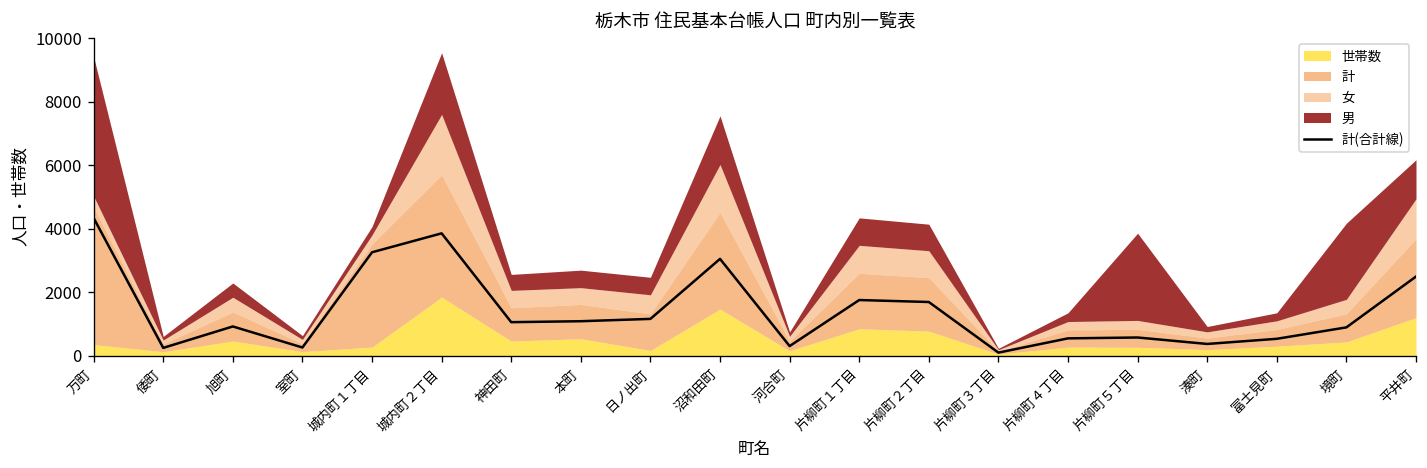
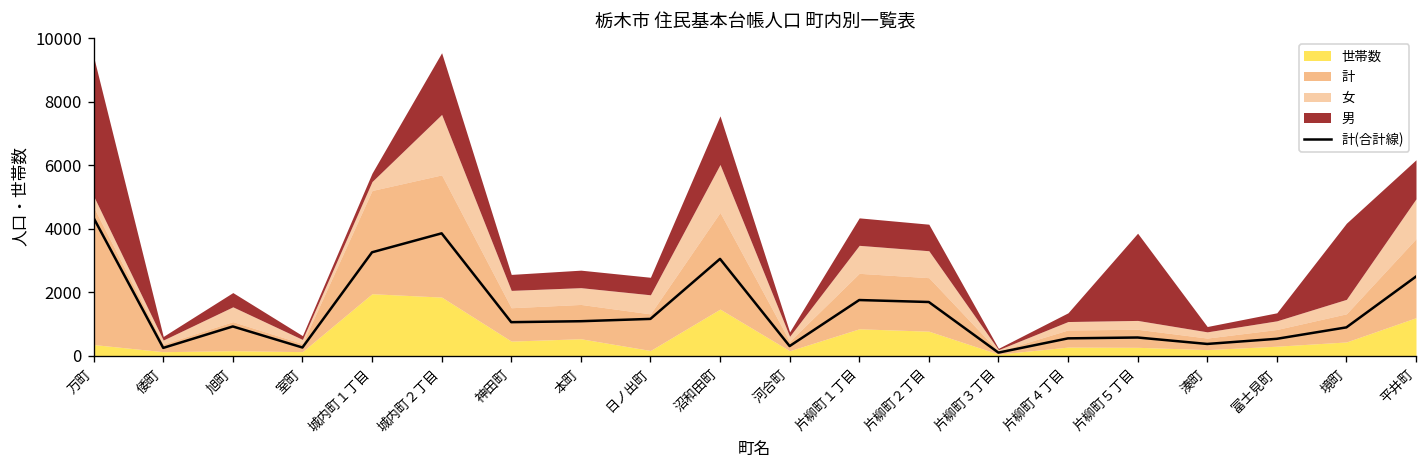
世帯数, 旭町: 500 -> 200
世帯数, 城内町１丁目: 300 -> 1900
